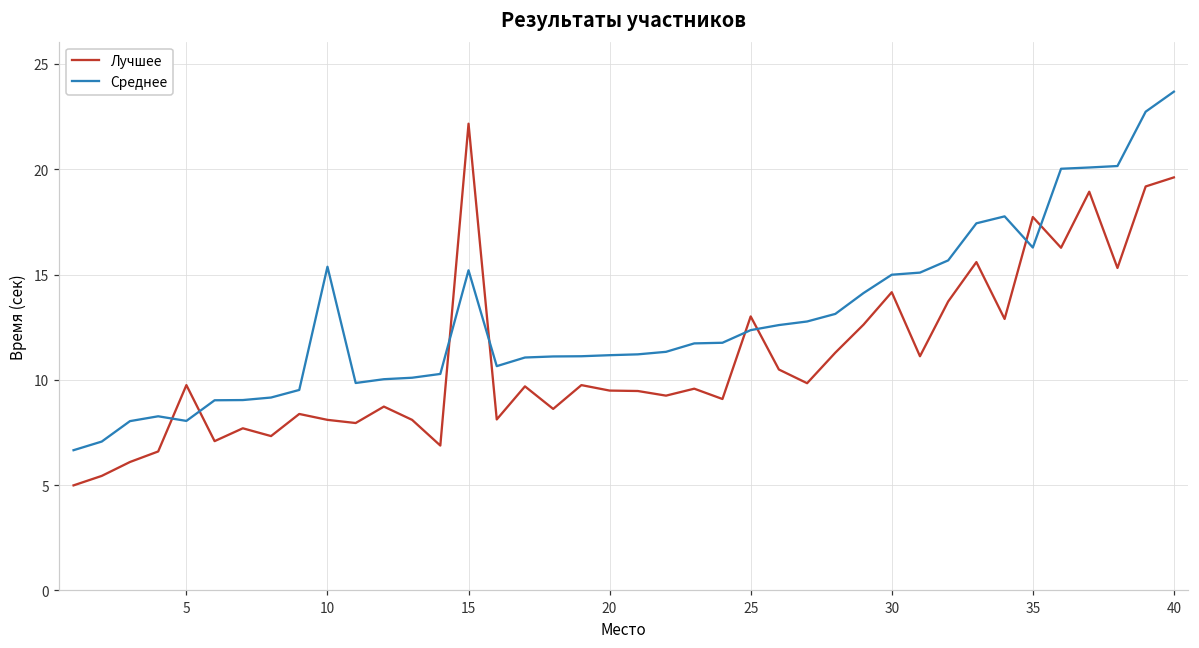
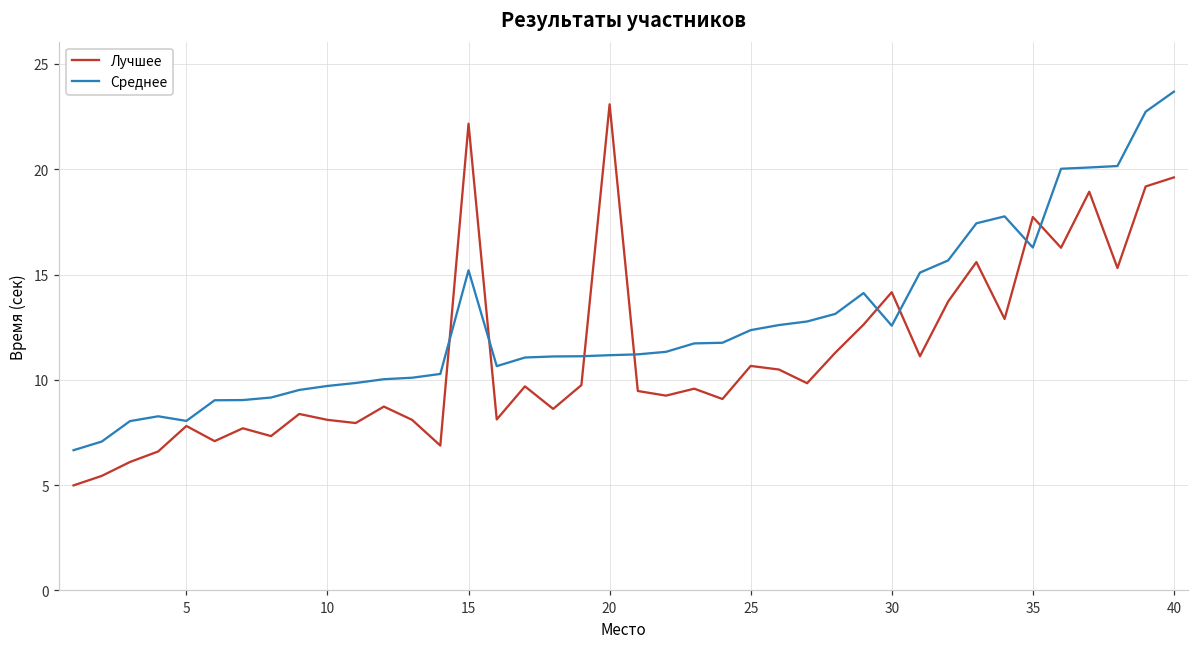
Лучшее, 5: 9.8 -> 7.8
Среднее, 10: 15.4 -> 9.7
Лучшее, 20: 9.5 -> 23.1
Лучшее, 25: 13.0 -> 10.7
Среднее, 30: 15.0 -> 12.6
